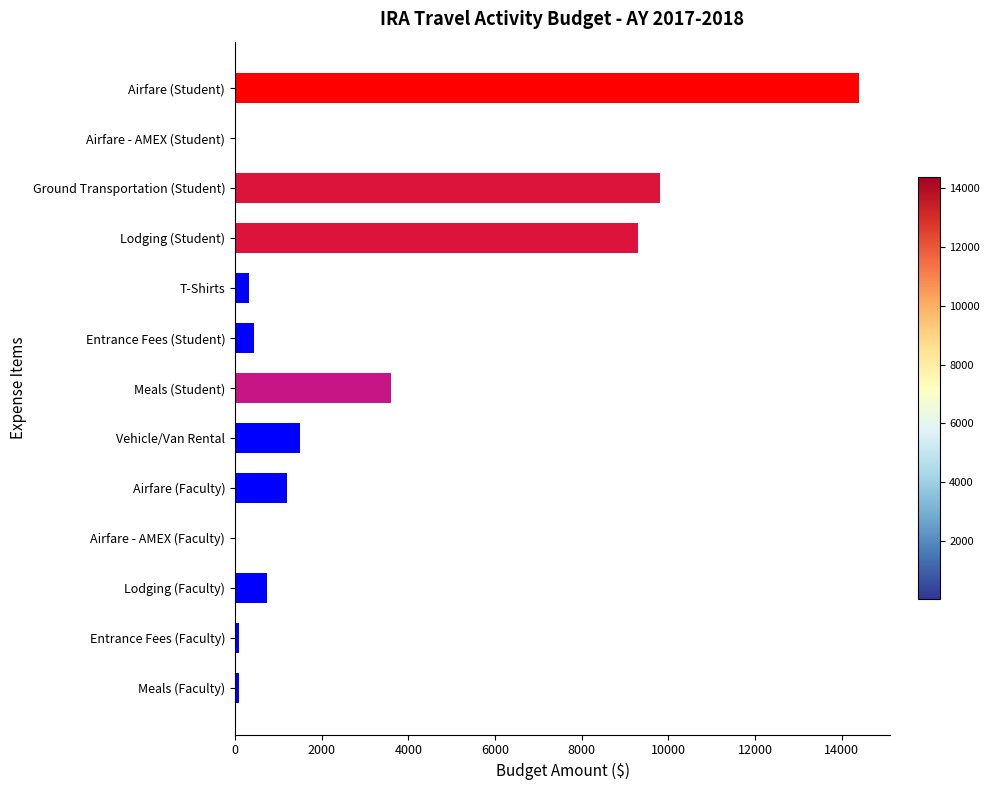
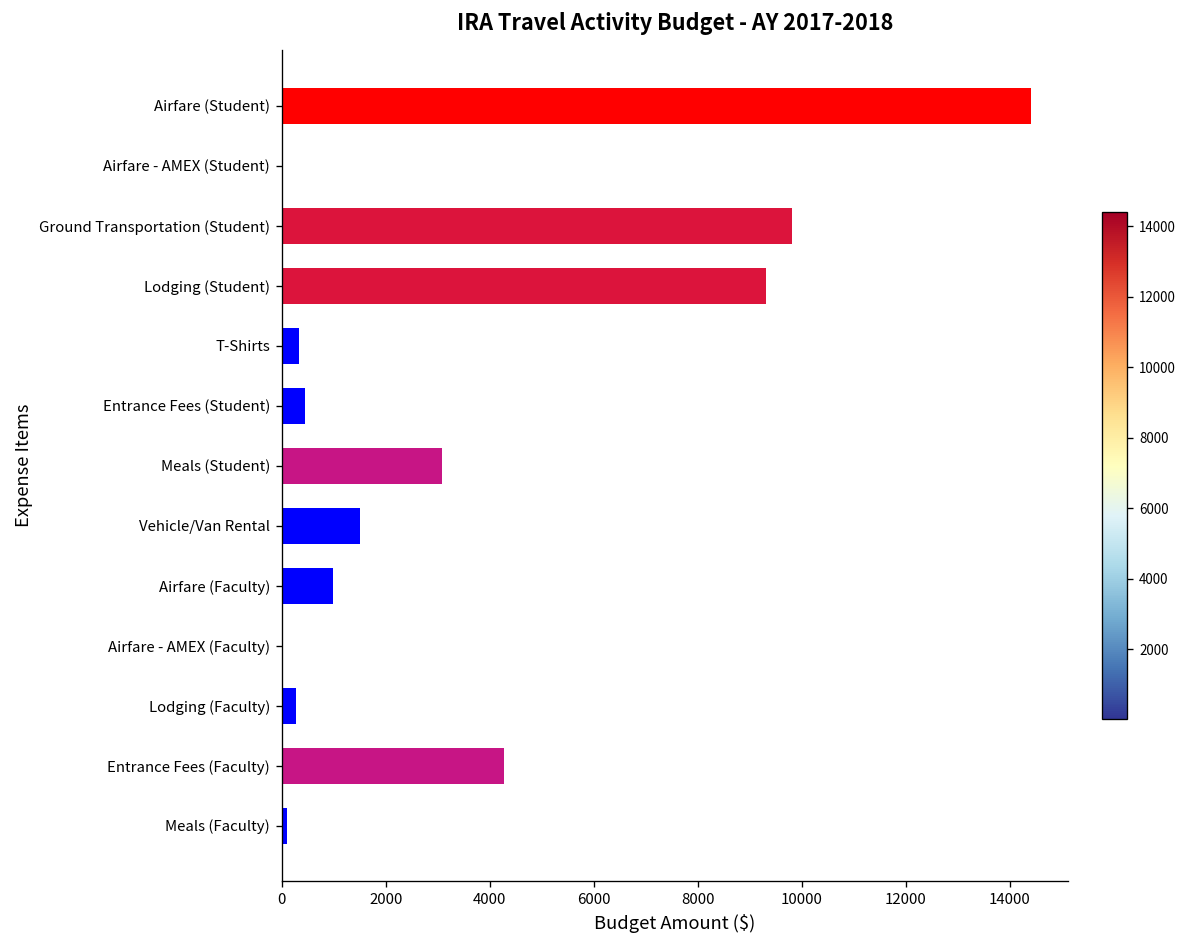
Meals (Student): 3600 -> 3100
Airfare (Faculty): 1200 -> 1000
Lodging (Faculty): 800 -> 300
Entrance Fees (Faculty): 100 -> 4300
